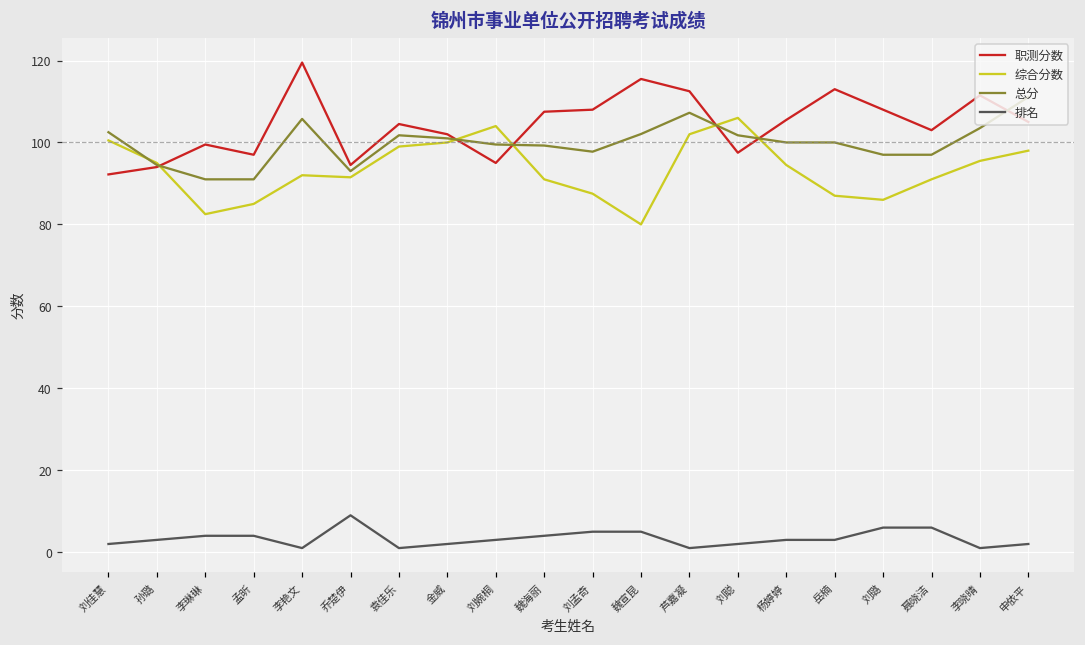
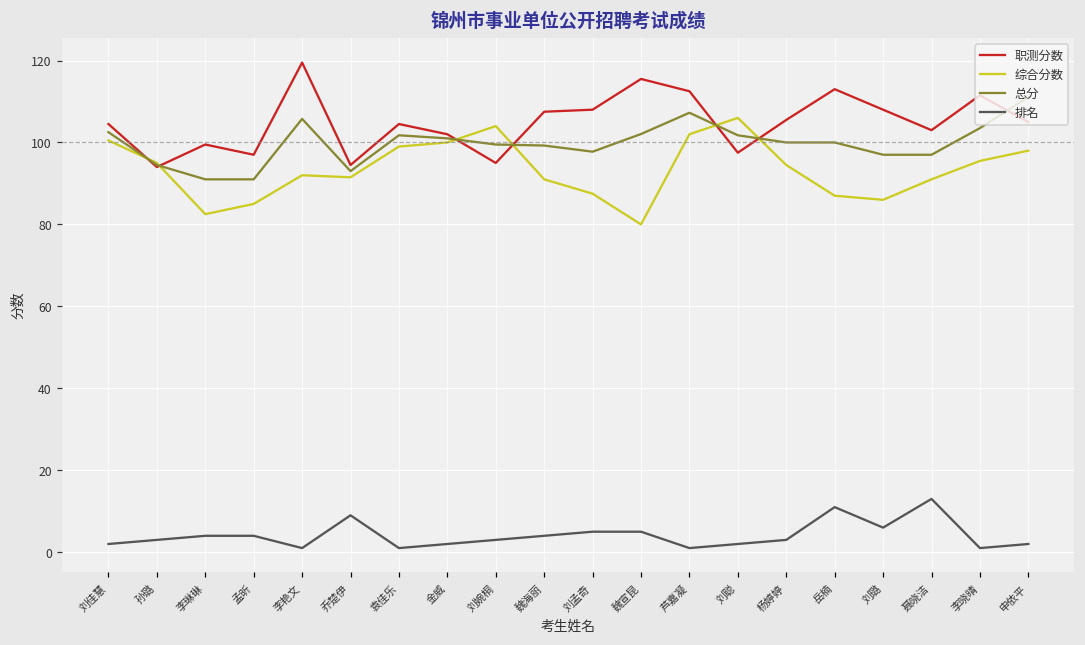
职测分数, 刘佳慧: 92 -> 105
排名, 岳楠: 3 -> 11
排名, 聂晓洁: 6 -> 13
